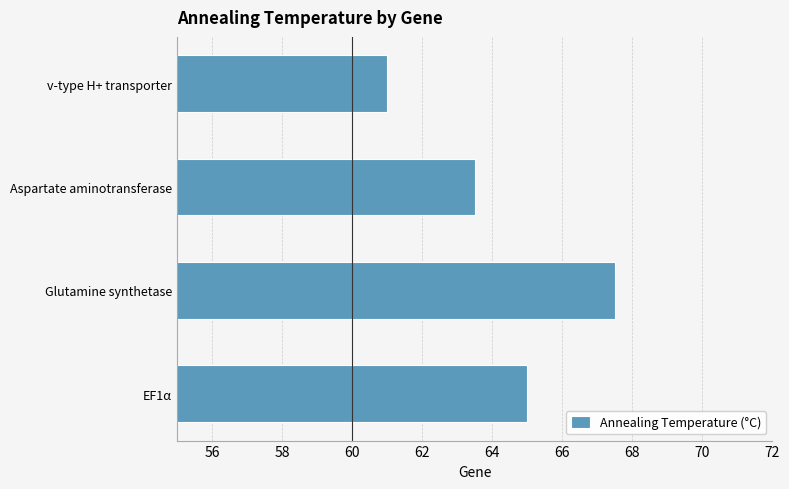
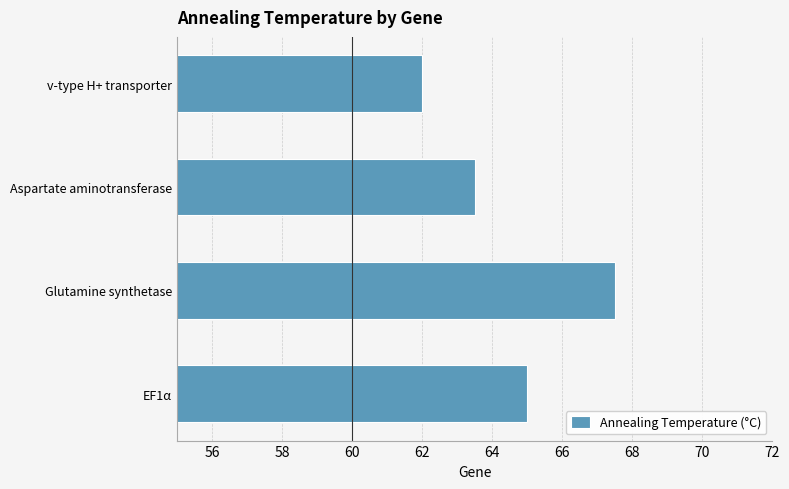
v-type H+ transporter: 61 -> 62
